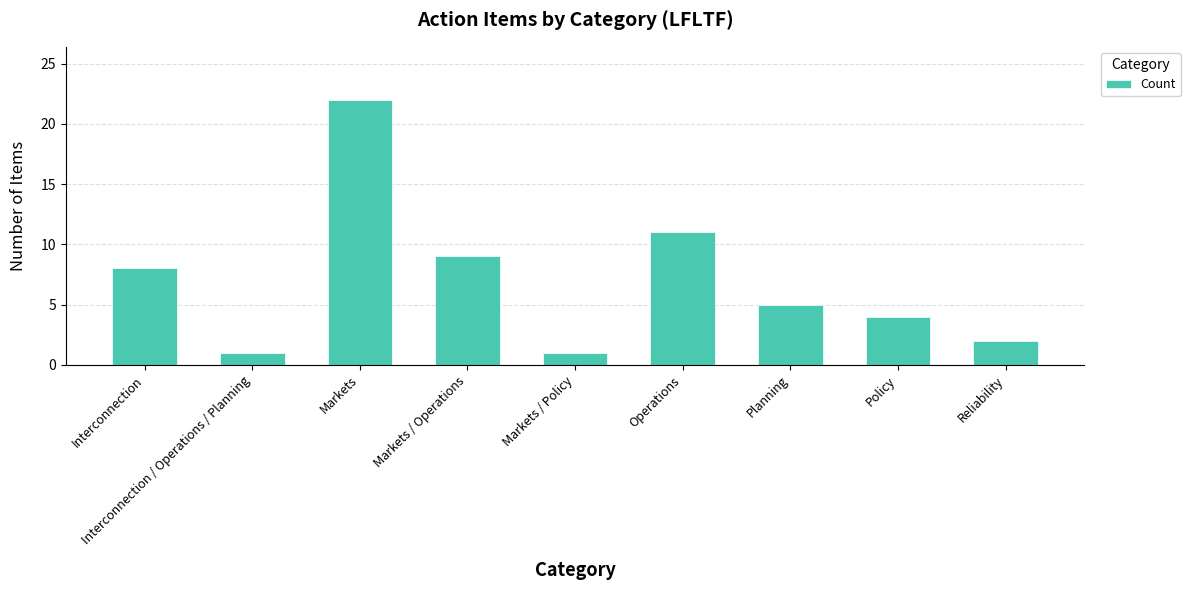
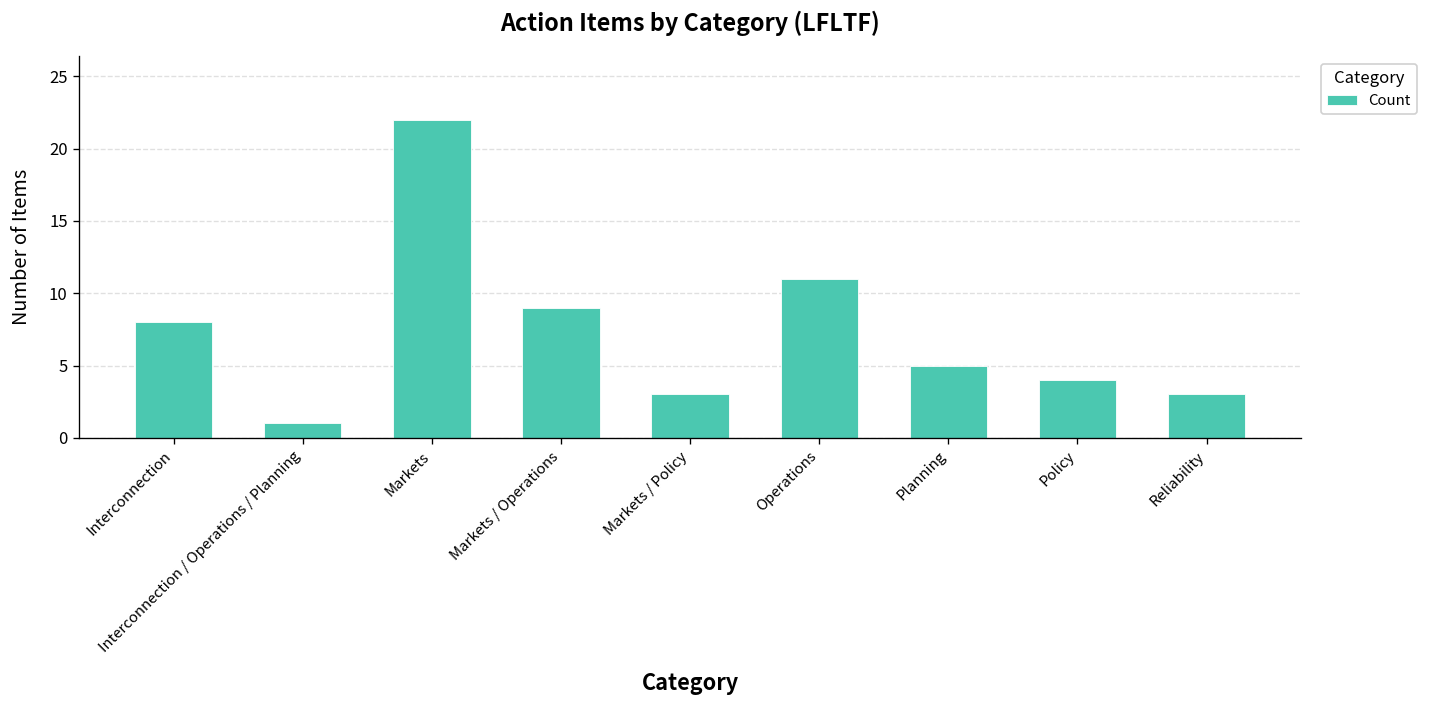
Markets / Policy: 1 -> 3
Reliability: 2 -> 3
